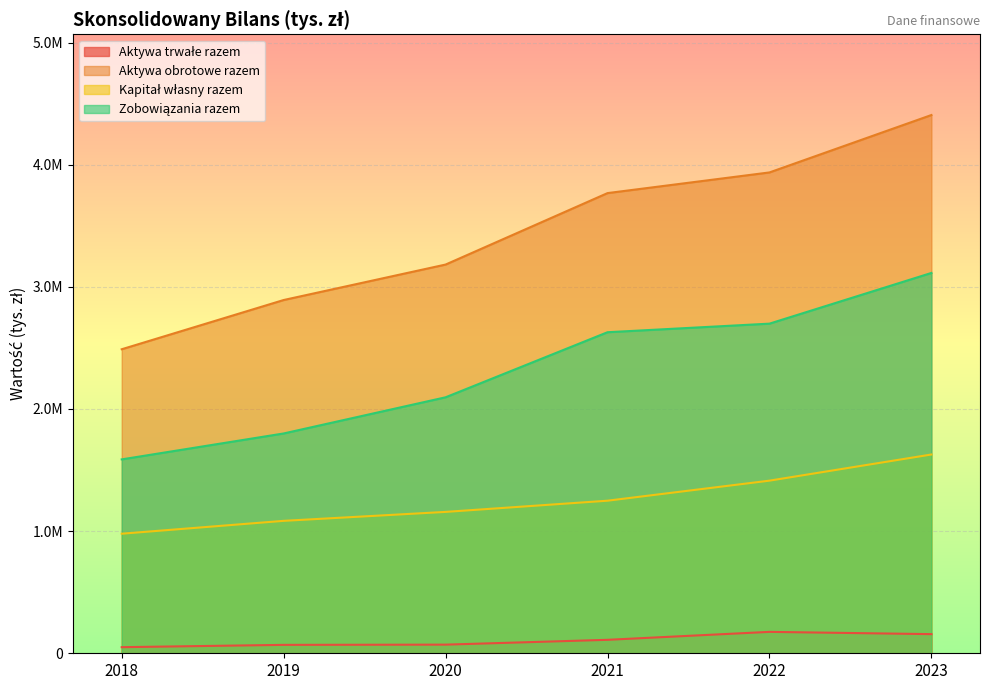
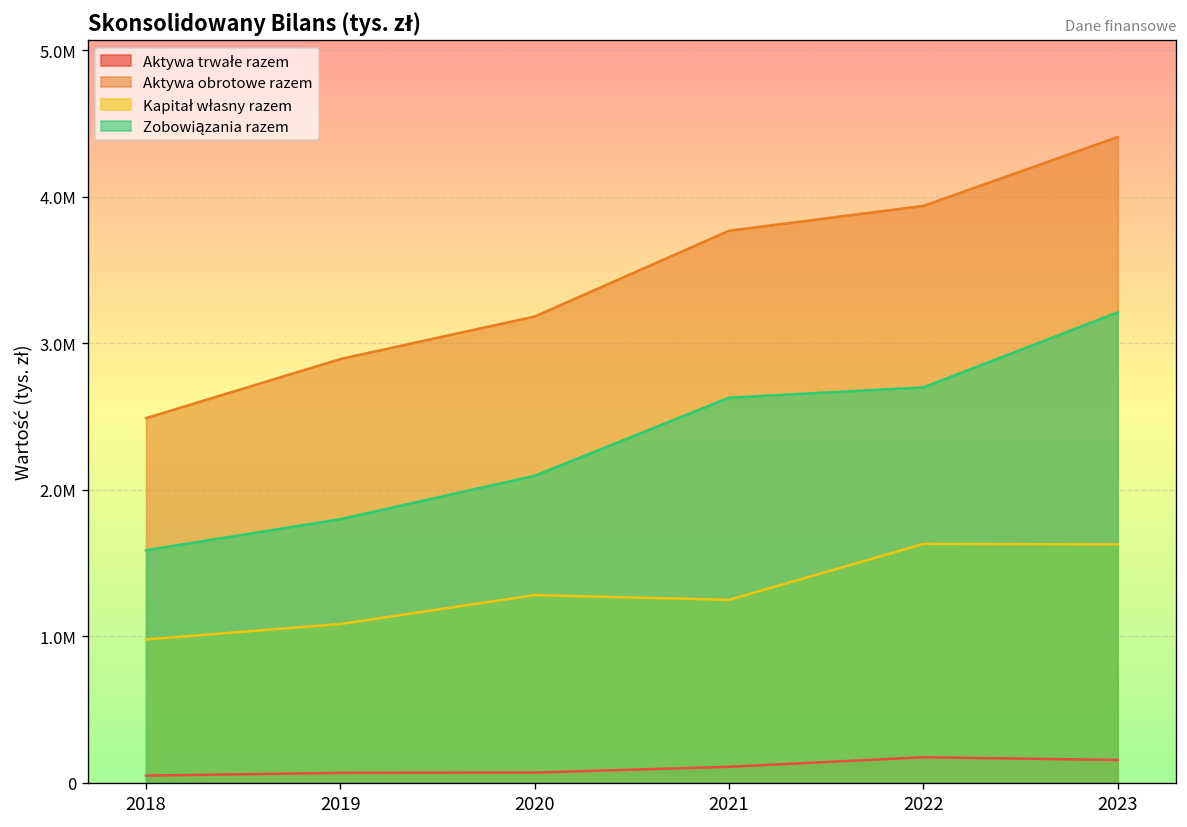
Kapitał własny razem, 2020: 1160000 -> 1280000
Kapitał własny razem, 2022: 1410000 -> 1630000
Zobowiązania razem, 2023: 3110000 -> 3210000
